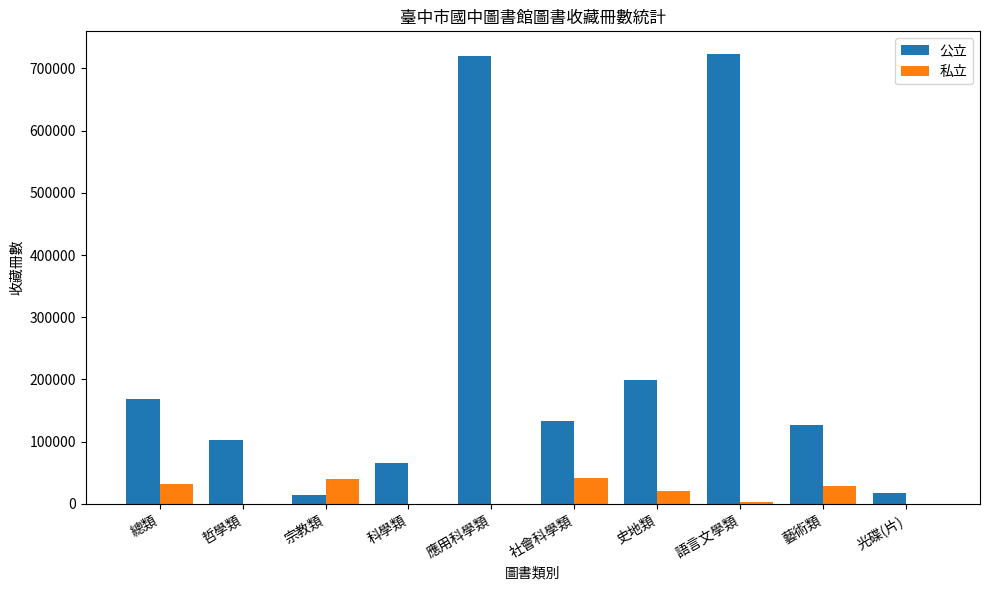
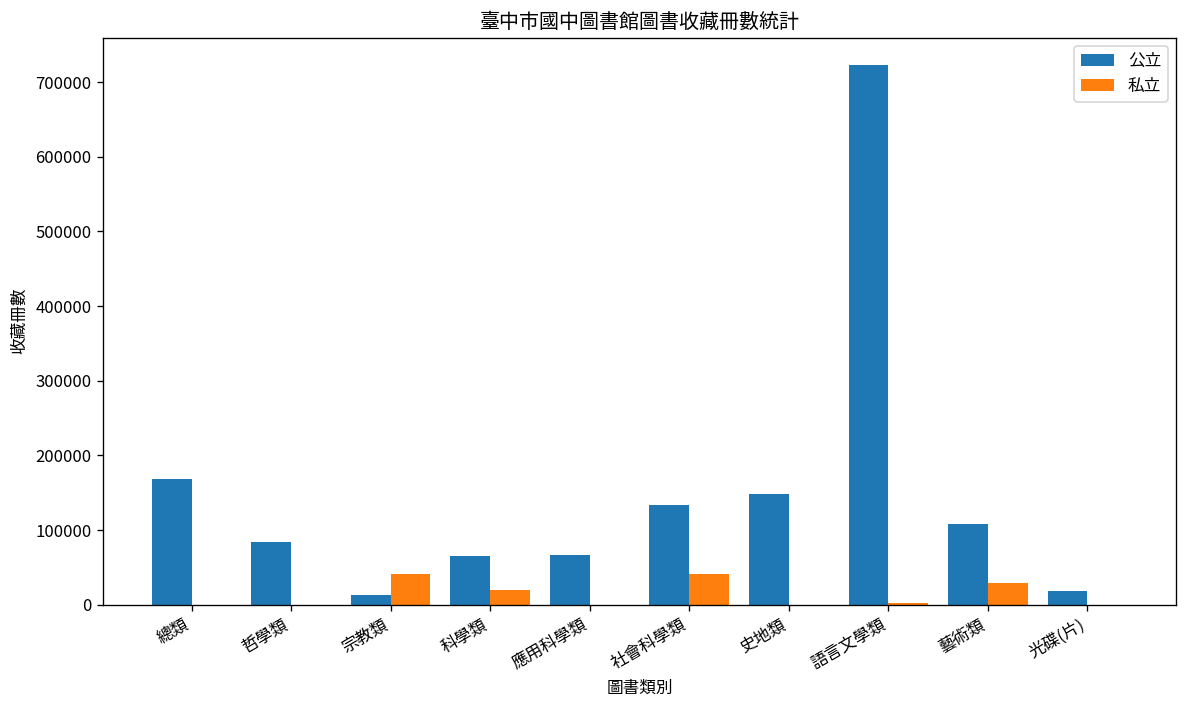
私立, 總類: 30000 -> 0
公立, 哲學類: 100000 -> 80000
私立, 科學類: 0 -> 20000
公立, 應用科學類: 720000 -> 70000
公立, 史地類: 200000 -> 150000
私立, 史地類: 20000 -> 0
公立, 藝術類: 130000 -> 110000
